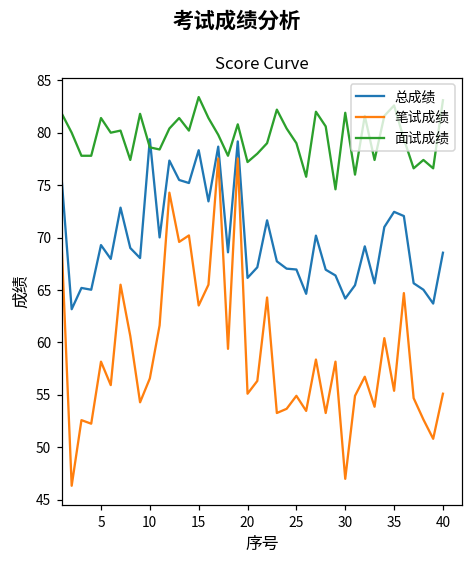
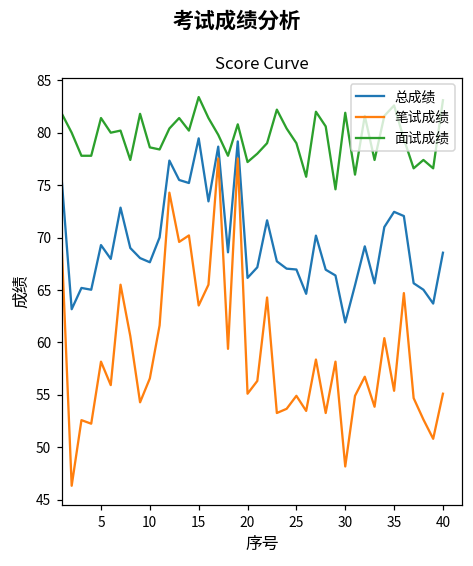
总成绩, 10: 79 -> 68
总成绩, 15: 78 -> 79
总成绩, 30: 64 -> 62
笔试成绩, 30: 47 -> 48
